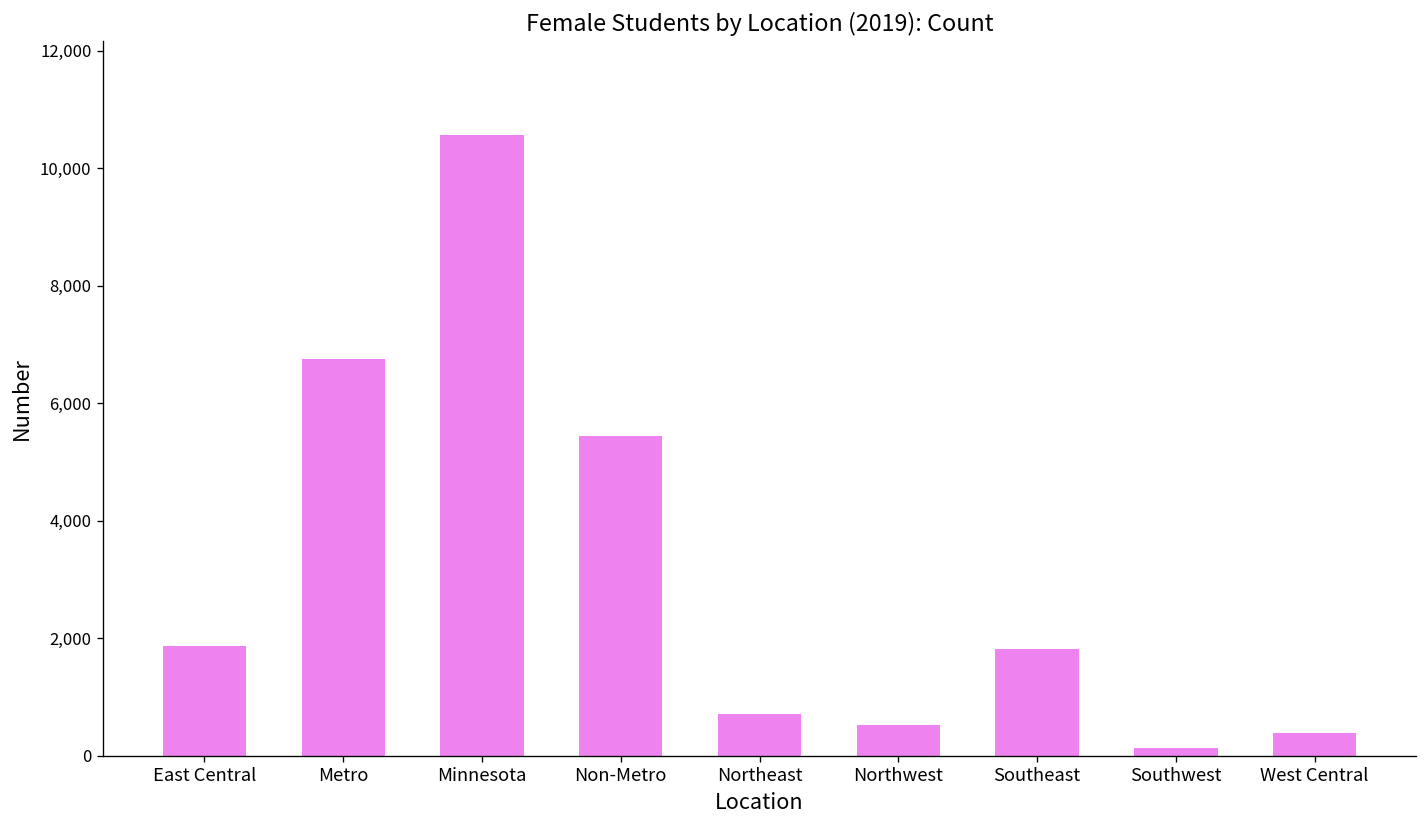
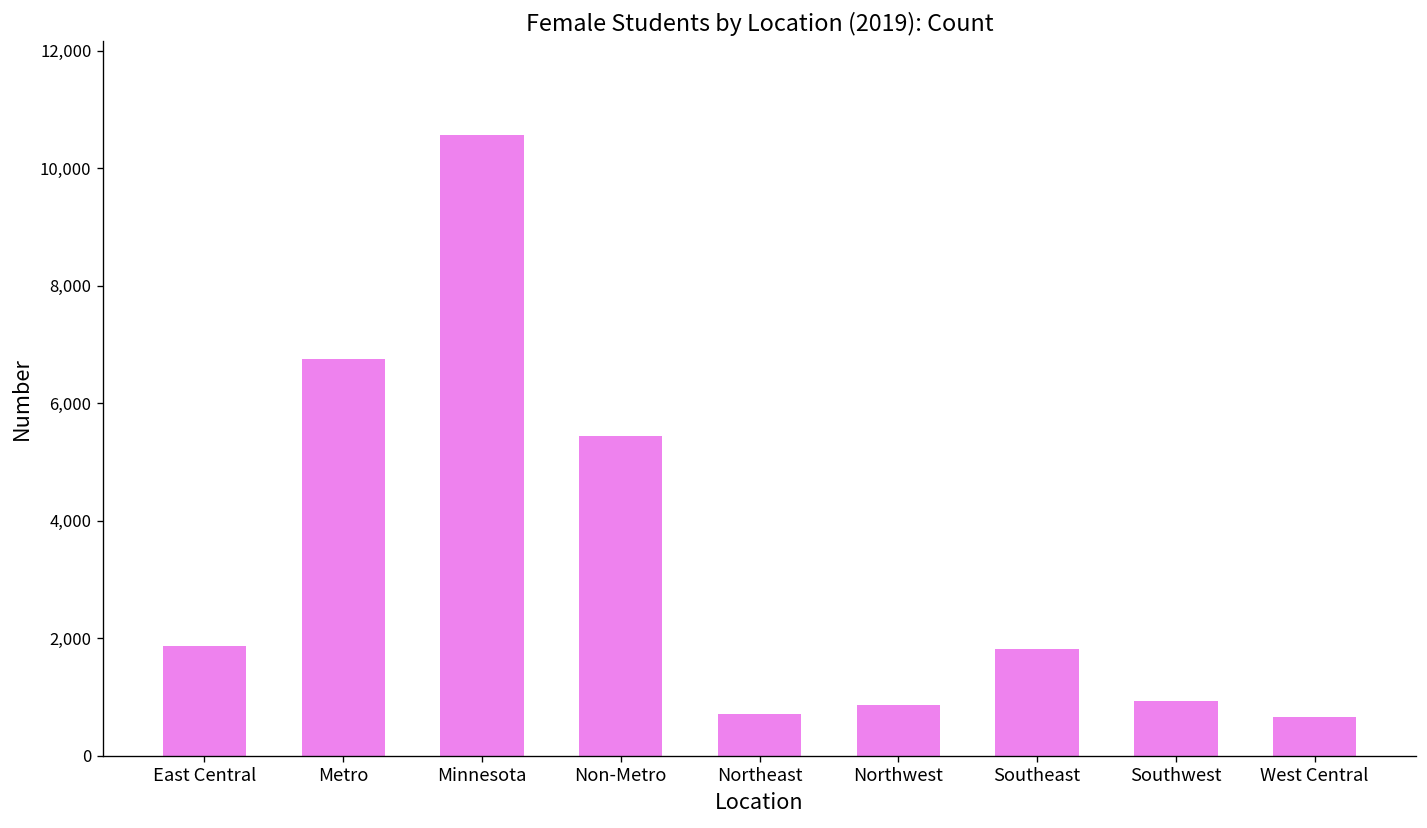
Northwest: 500 -> 900
Southwest: 100 -> 900
West Central: 400 -> 700
